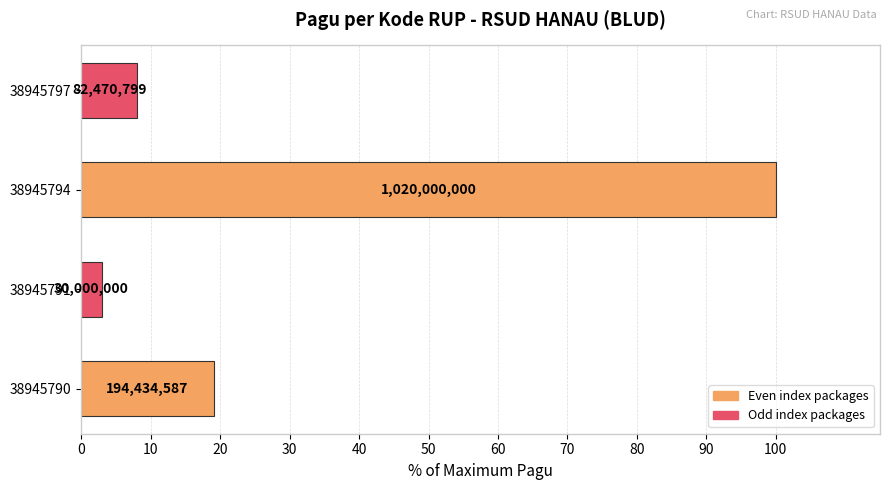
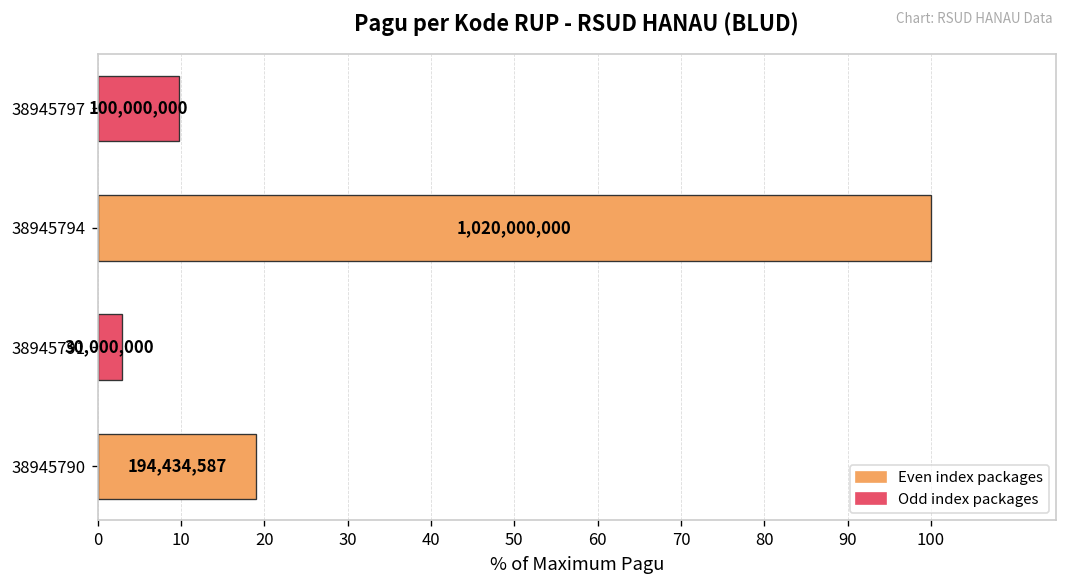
38945797: 82,470,799 -> 100,000,000
